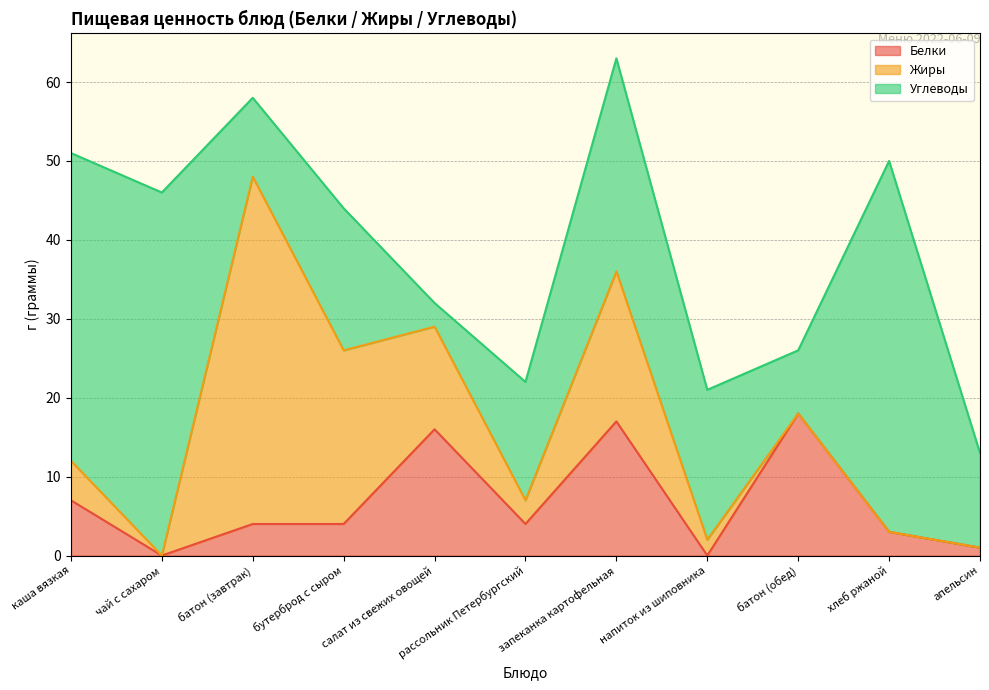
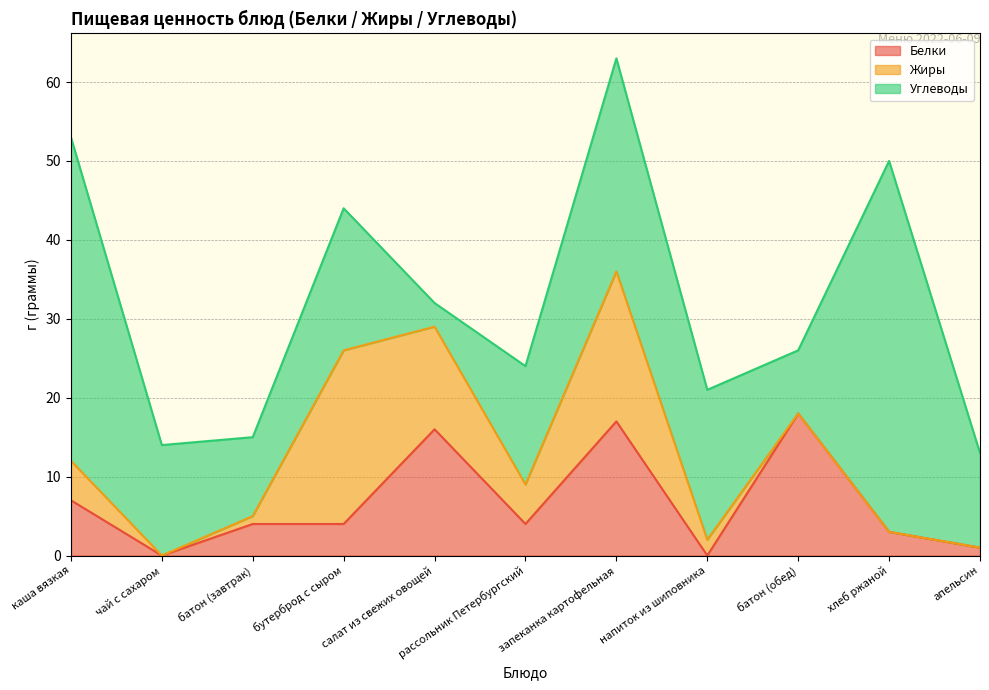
Углеводы, каша вязкая: 39 -> 41
Углеводы, чай с сахаром: 46 -> 14
Жиры, батон (завтрак): 44 -> 1
Жиры, рассольник Петербургский: 3 -> 5
